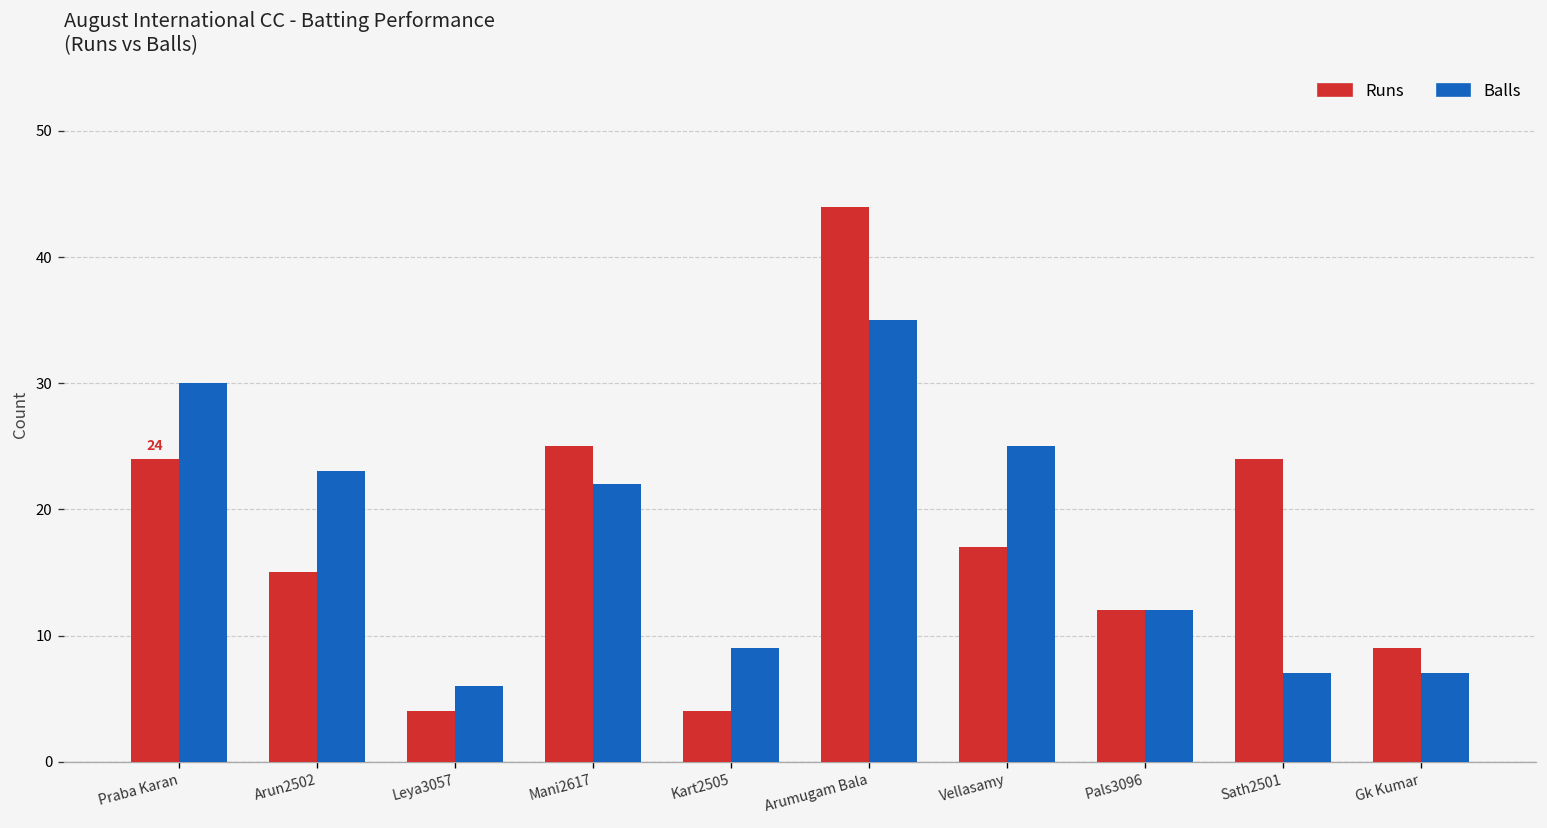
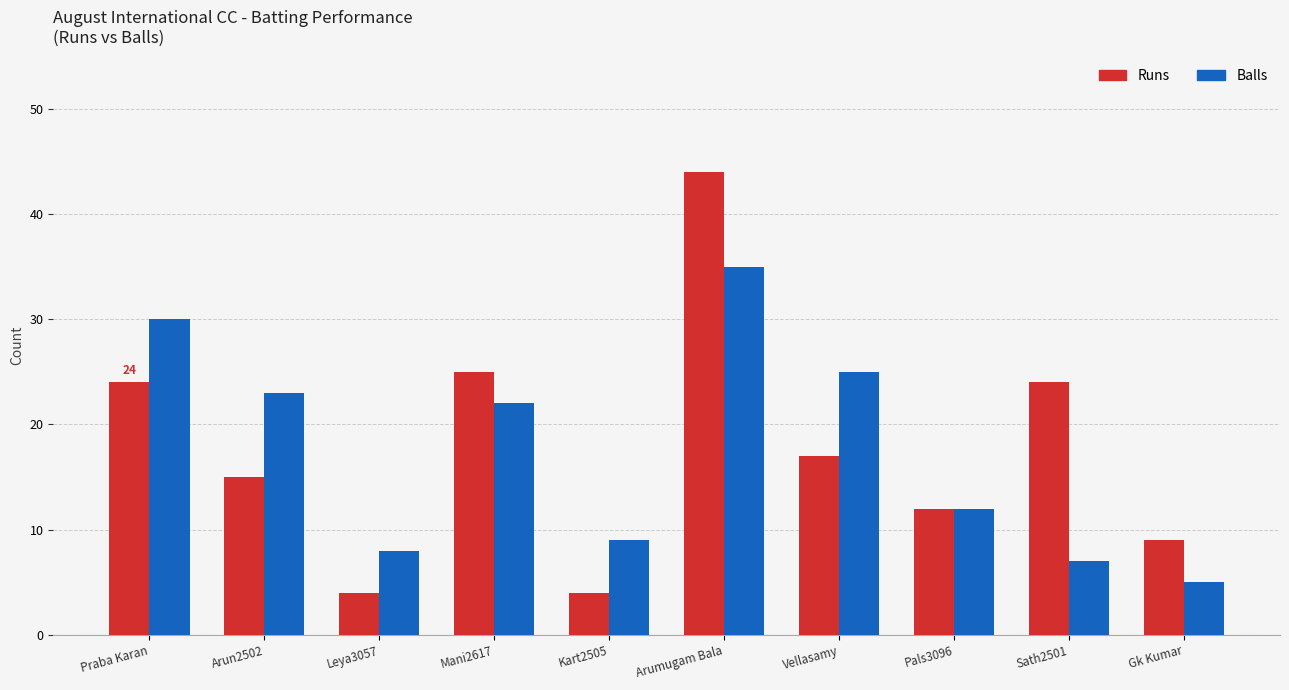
Balls, Leya3057: 6 -> 8
Balls, Gk Kumar: 7 -> 5
